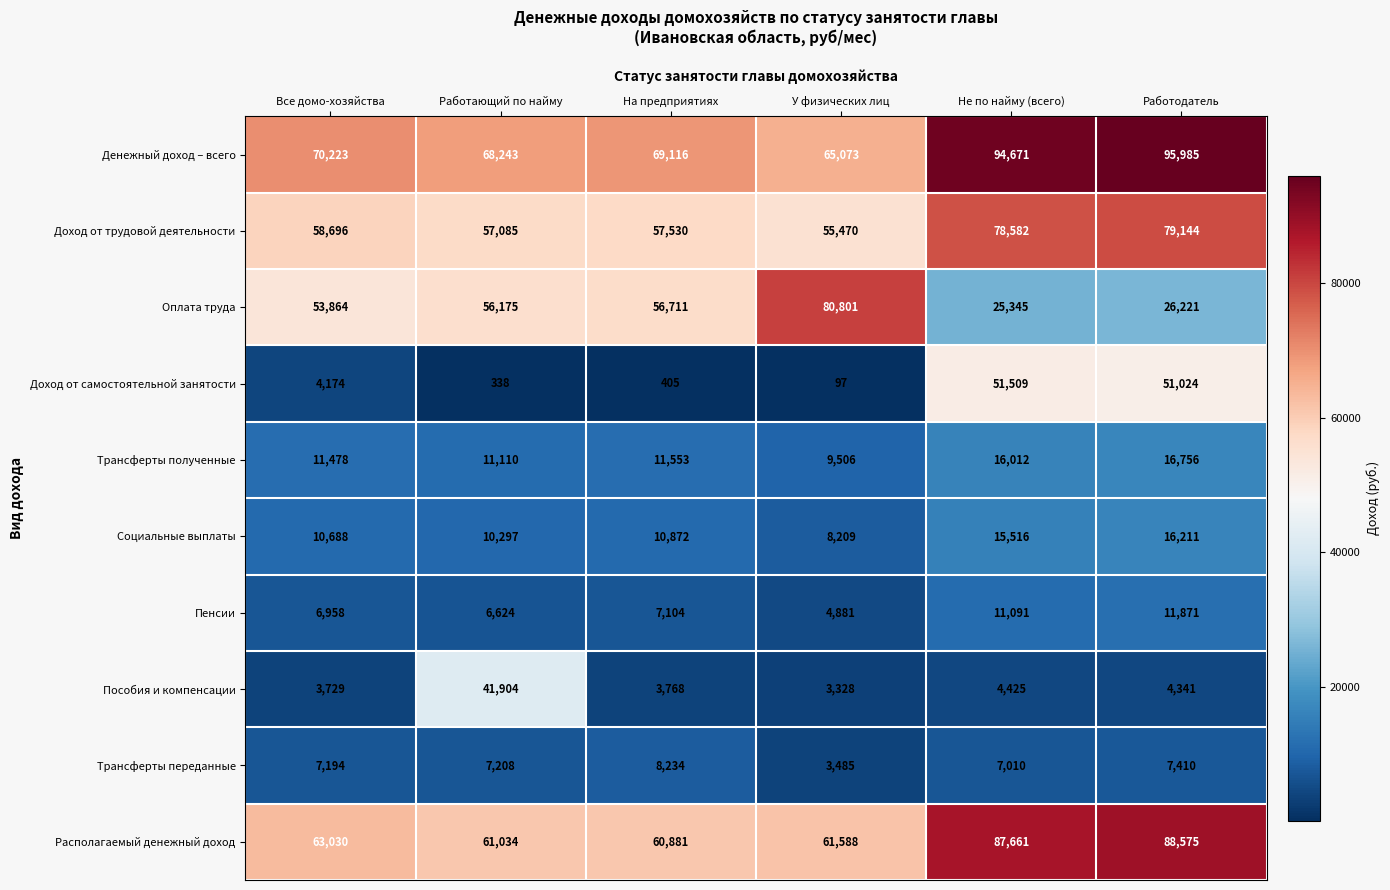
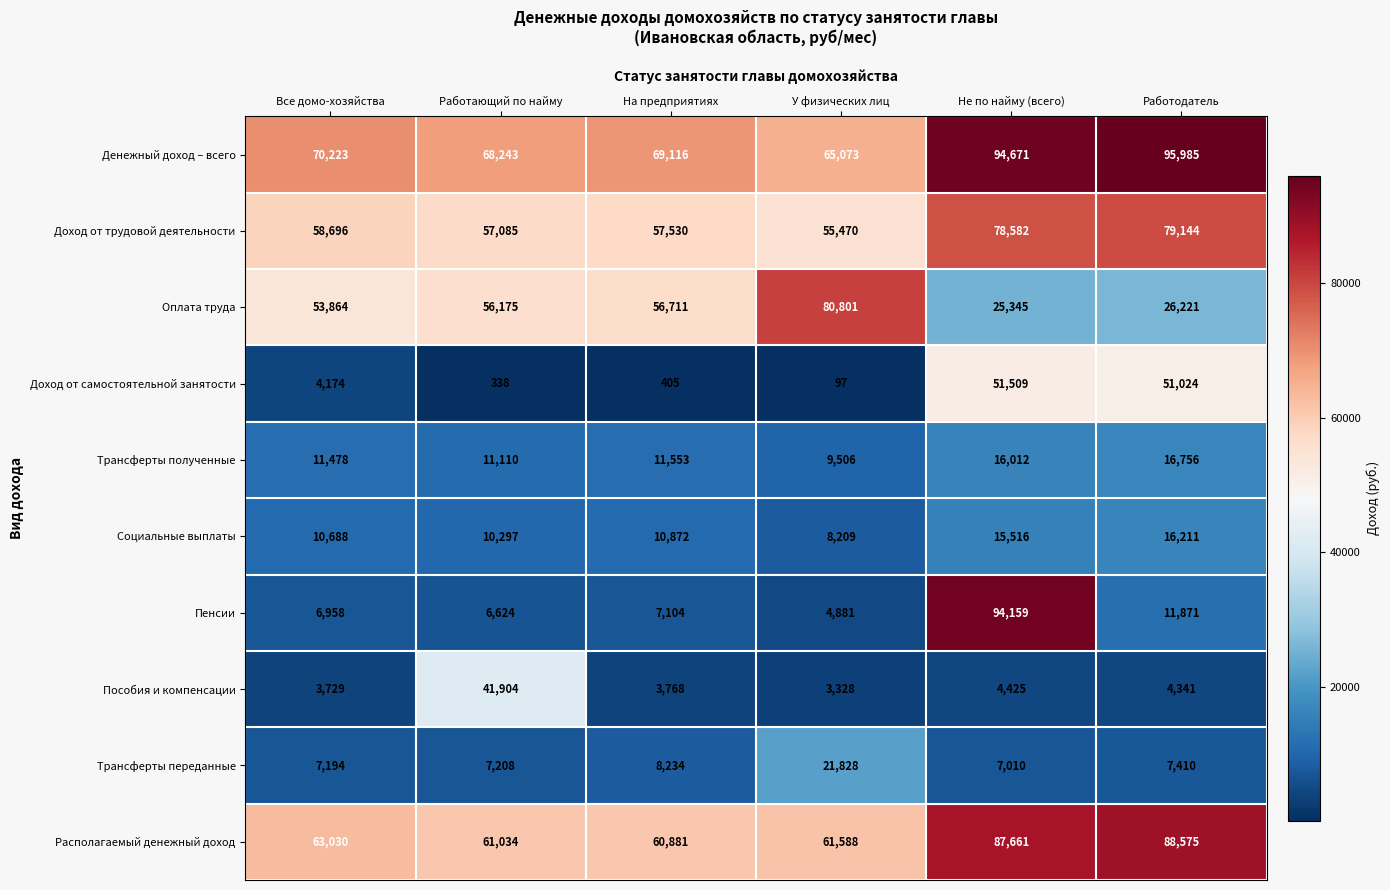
Пенсии, Не по найму (всего): 11,091 -> 94,159
Трансферты переданные, У физических лиц: 3,485 -> 21,828
